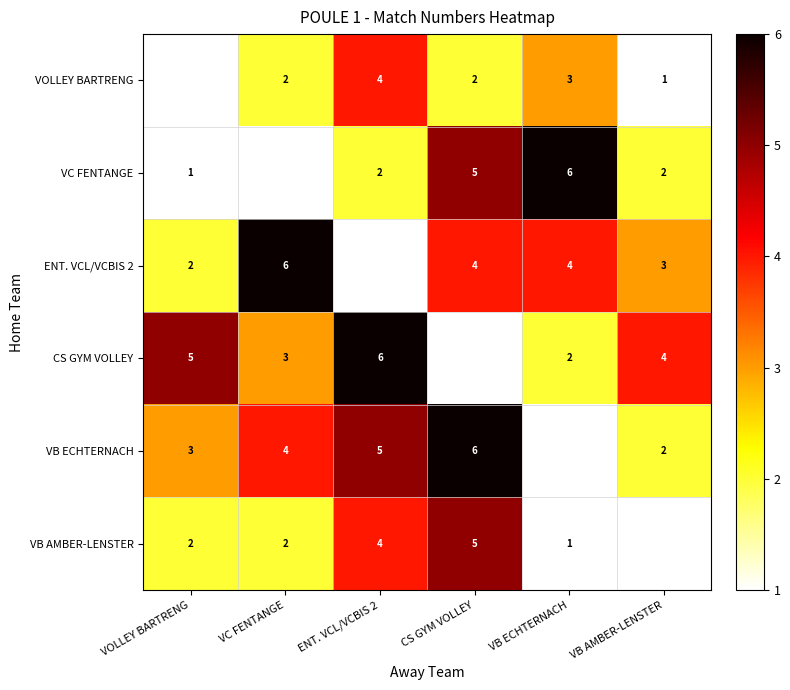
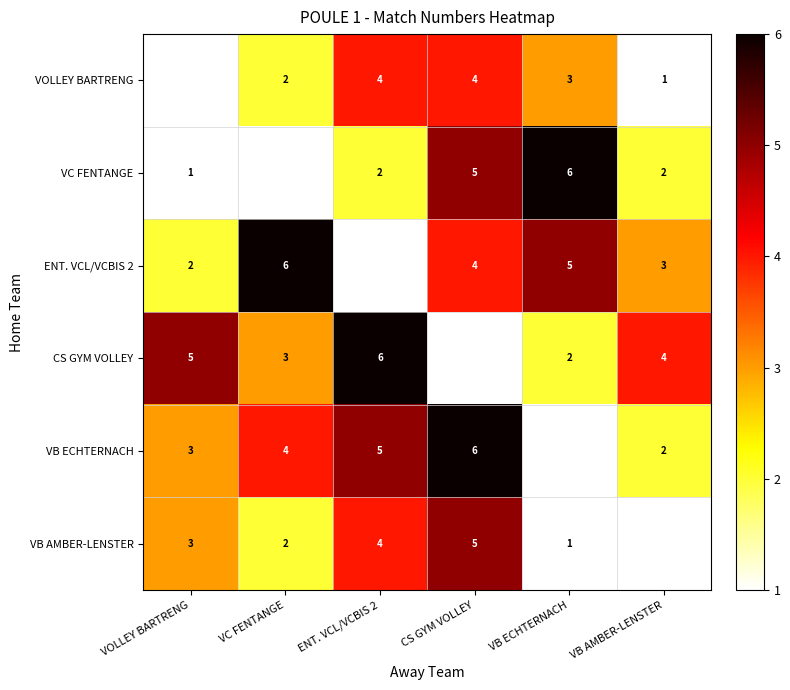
VOLLEY BARTRENG, CS GYM VOLLEY: 2 -> 4
ENT. VCL/VCBIS 2, VB ECHTERNACH: 4 -> 5
VB AMBER-LENSTER, VOLLEY BARTRENG: 2 -> 3
